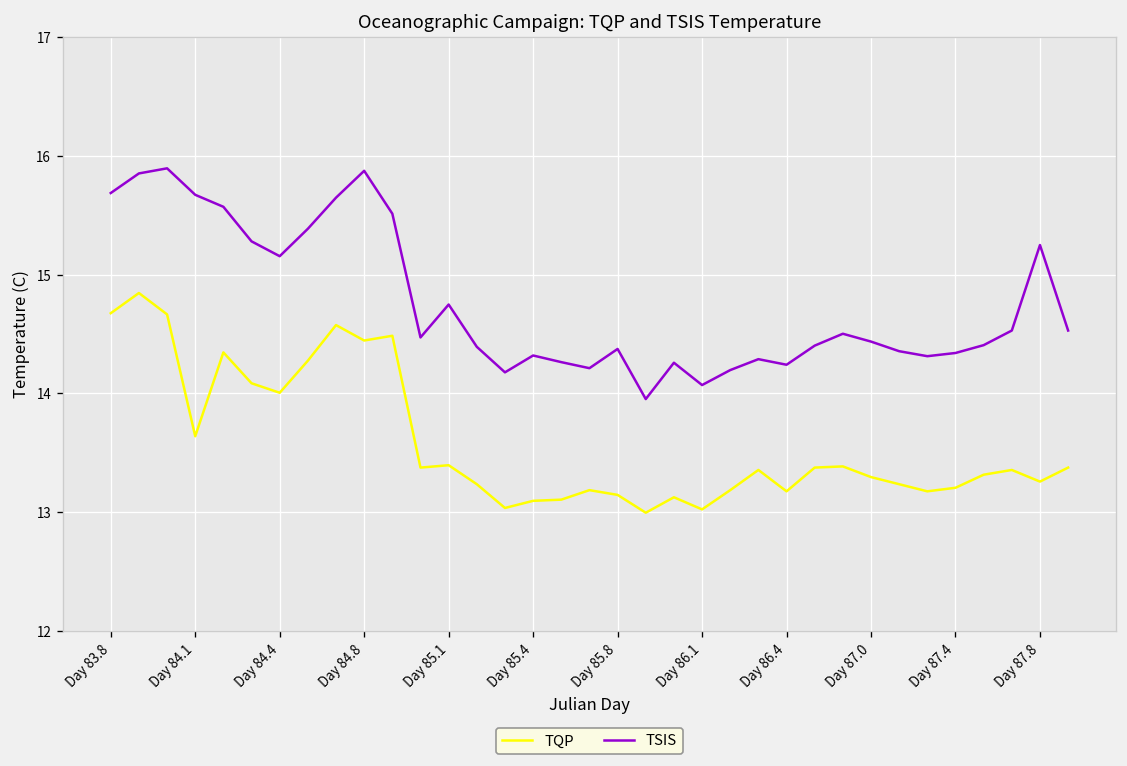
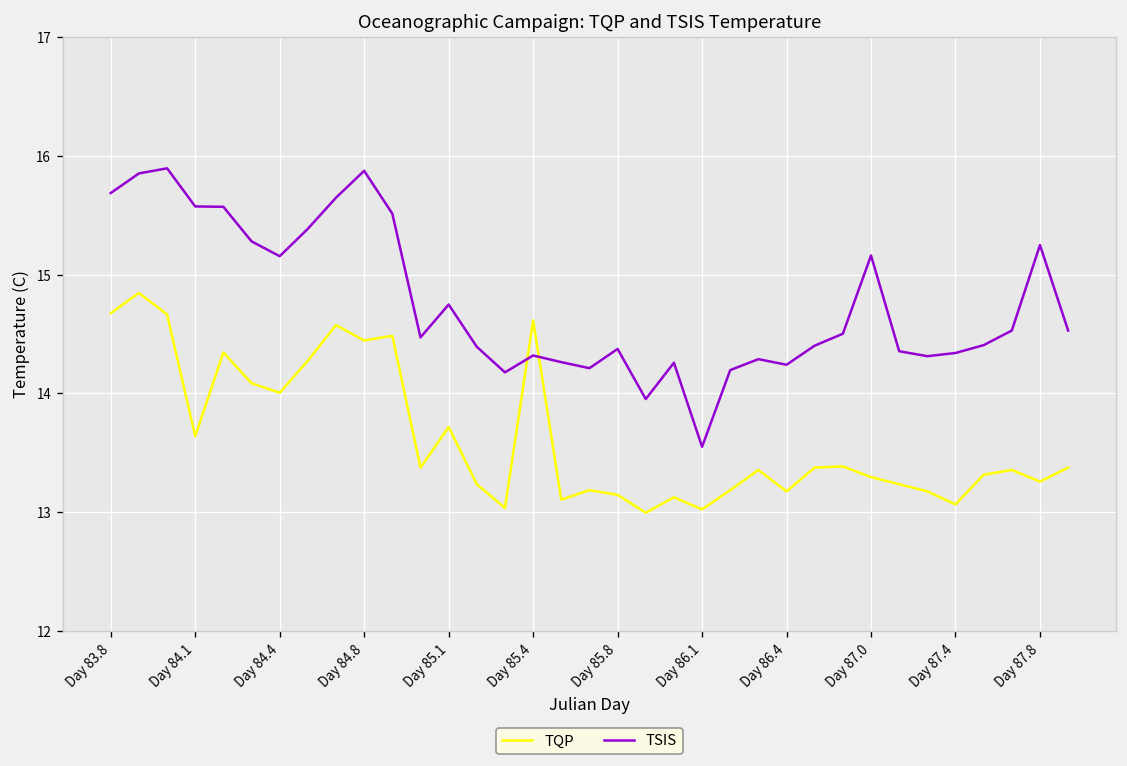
TSIS, Day 84.1: 15.7 -> 15.6
TQP, Day 85.1: 13.4 -> 13.7
TQP, Day 85.4: 13.1 -> 14.6
TSIS, Day 86.1: 14.1 -> 13.6
TSIS, Day 87.0: 14.4 -> 15.2
TQP, Day 87.4: 13.2 -> 13.1
